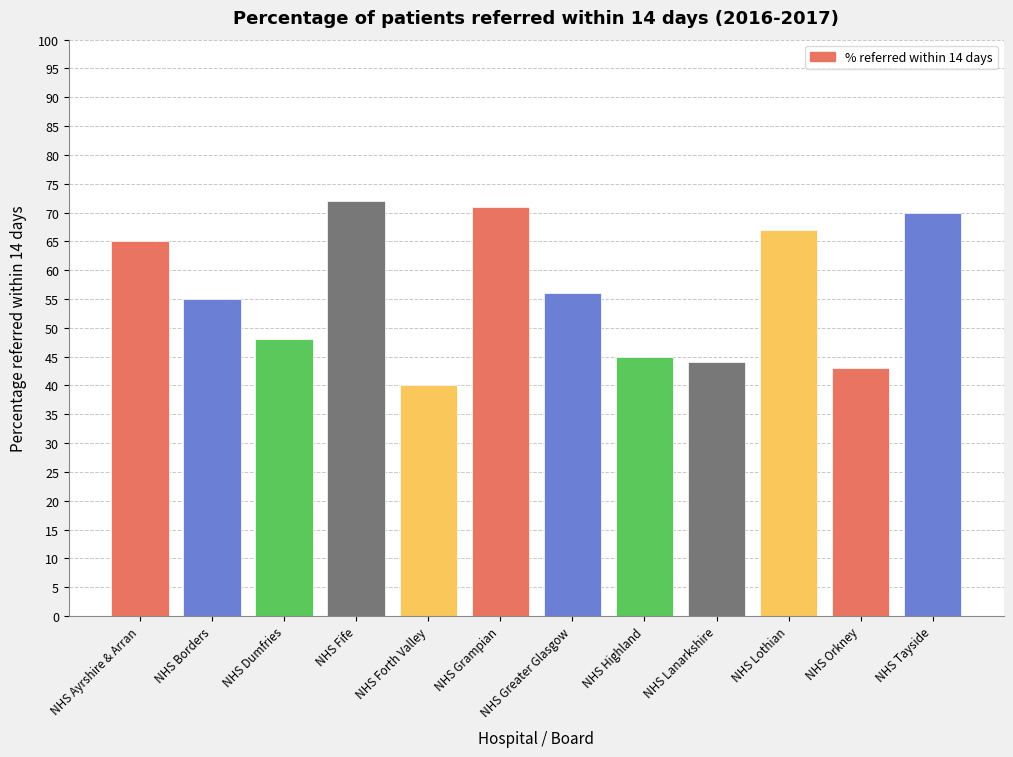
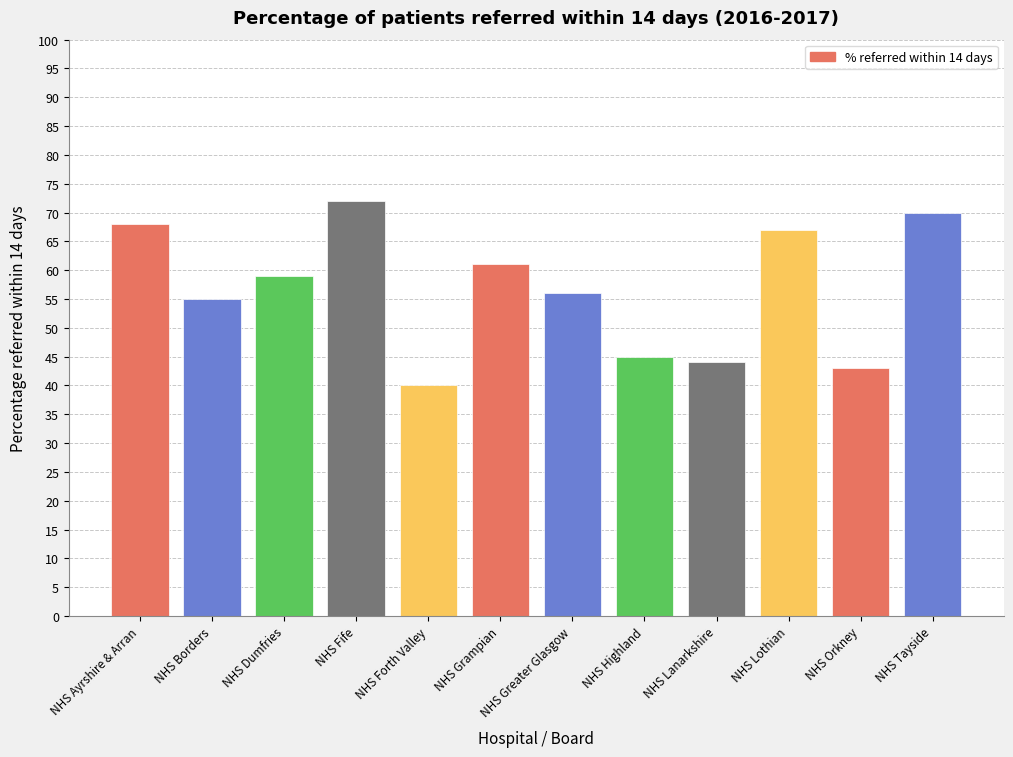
NHS Ayrshire & Arran: 65 -> 68
NHS Dumfries: 48 -> 59
NHS Grampian: 71 -> 61
